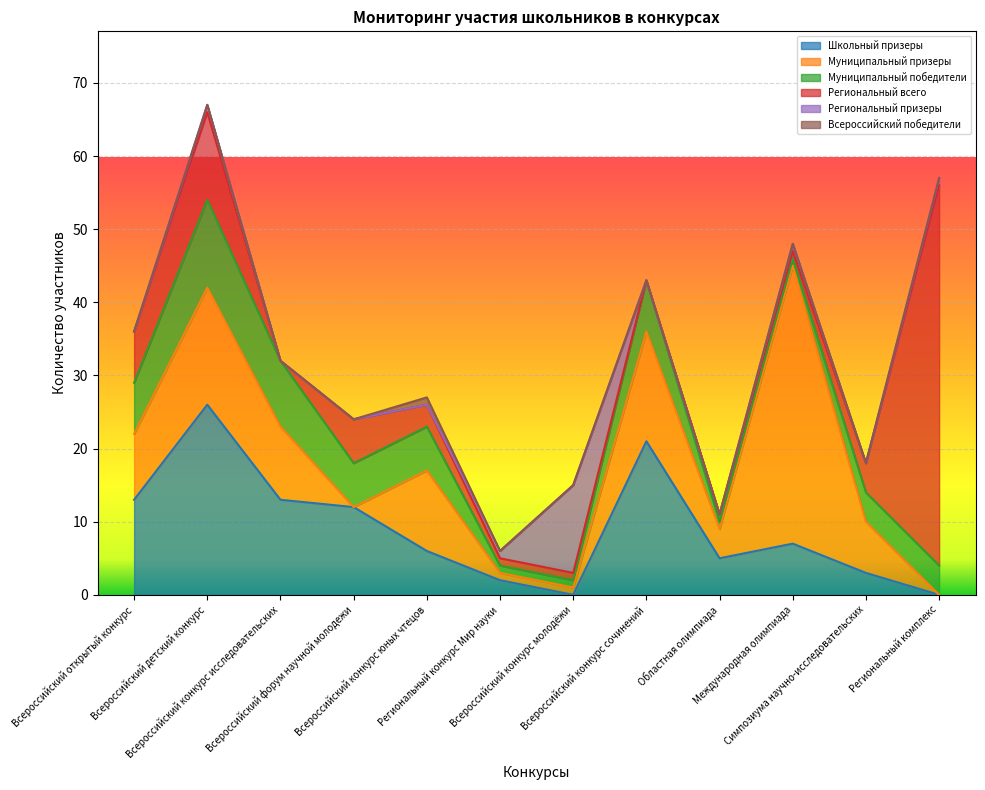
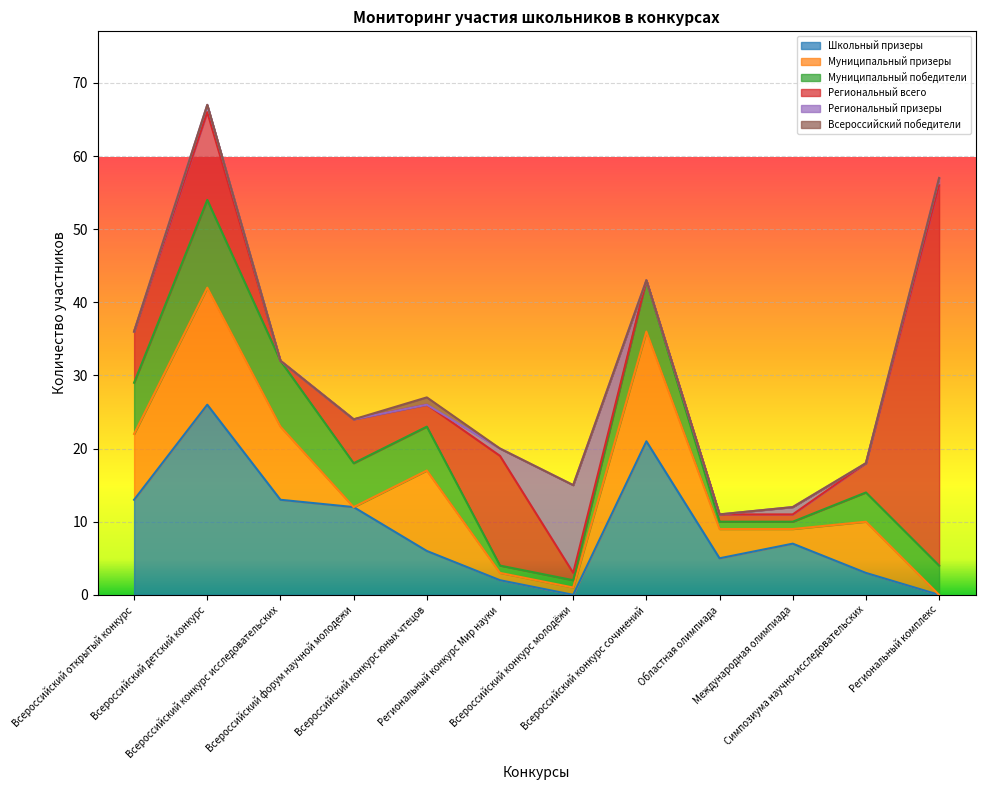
Региональный всего, Региональный конкурс Мир науки: 1 -> 15
Муниципальный призеры, Международная олимпиада: 38 -> 2
